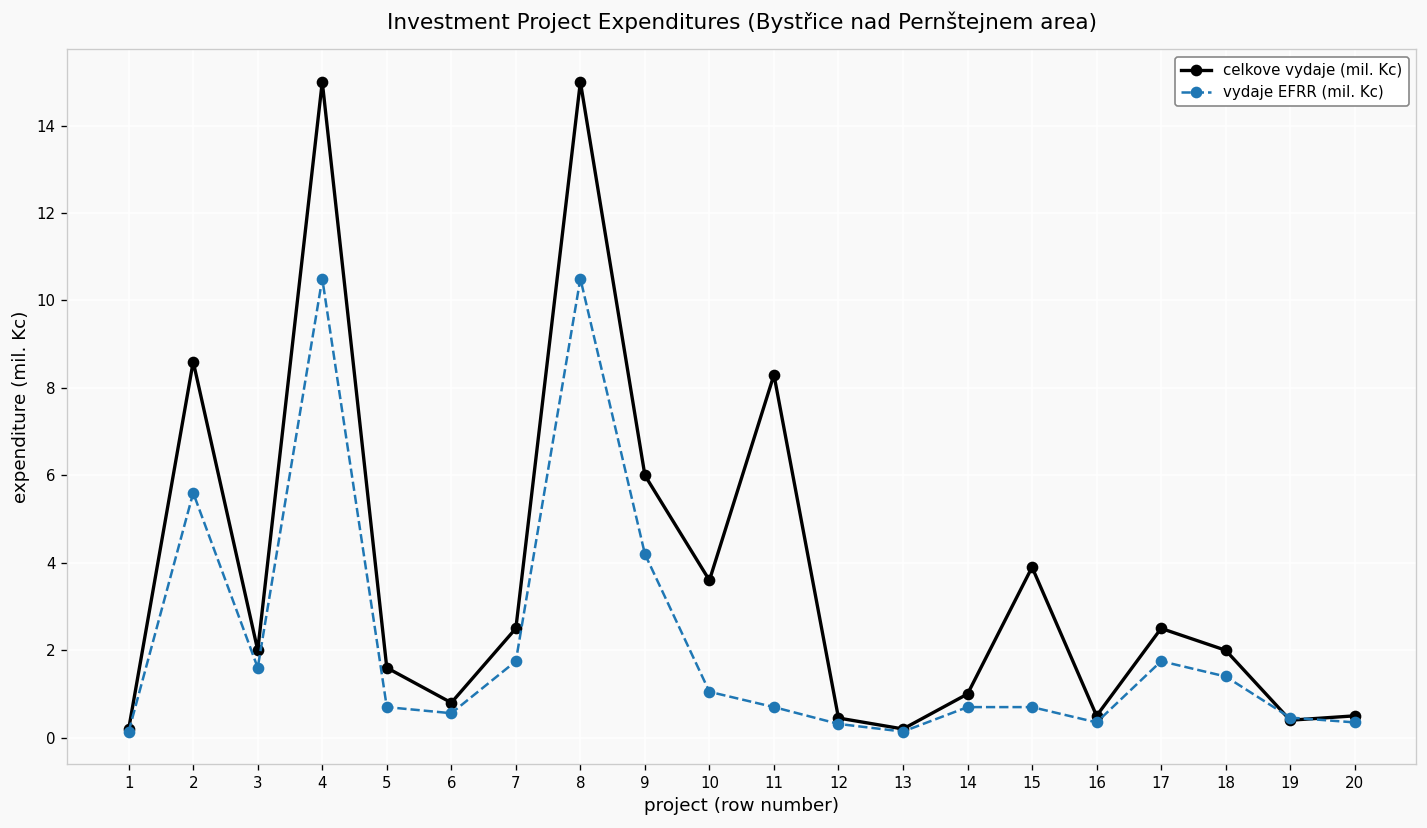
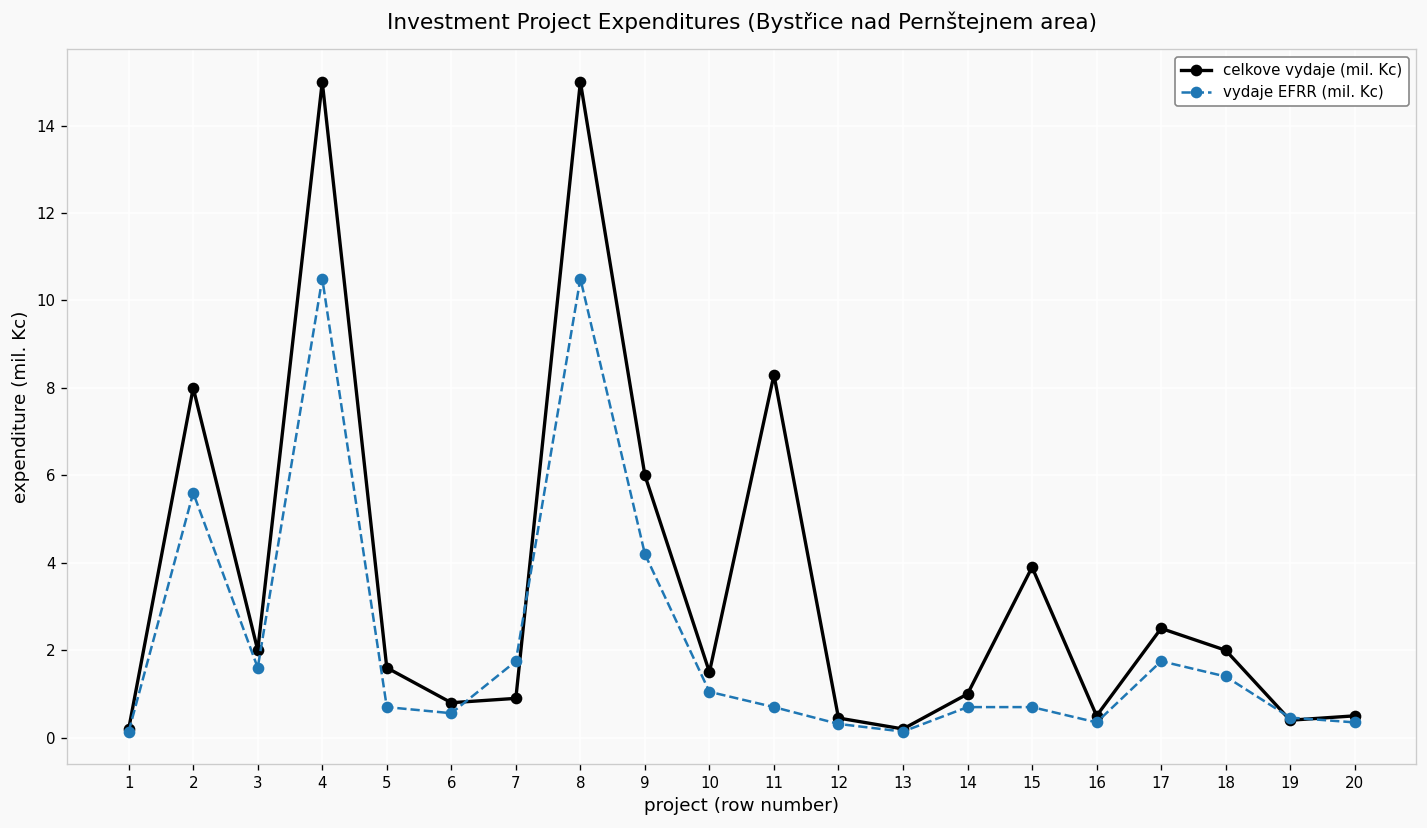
celkove vydaje (mil. Kc), 2: 8.6 -> 8.0
celkove vydaje (mil. Kc), 7: 2.5 -> 0.9
celkove vydaje (mil. Kc), 10: 3.6 -> 1.5
